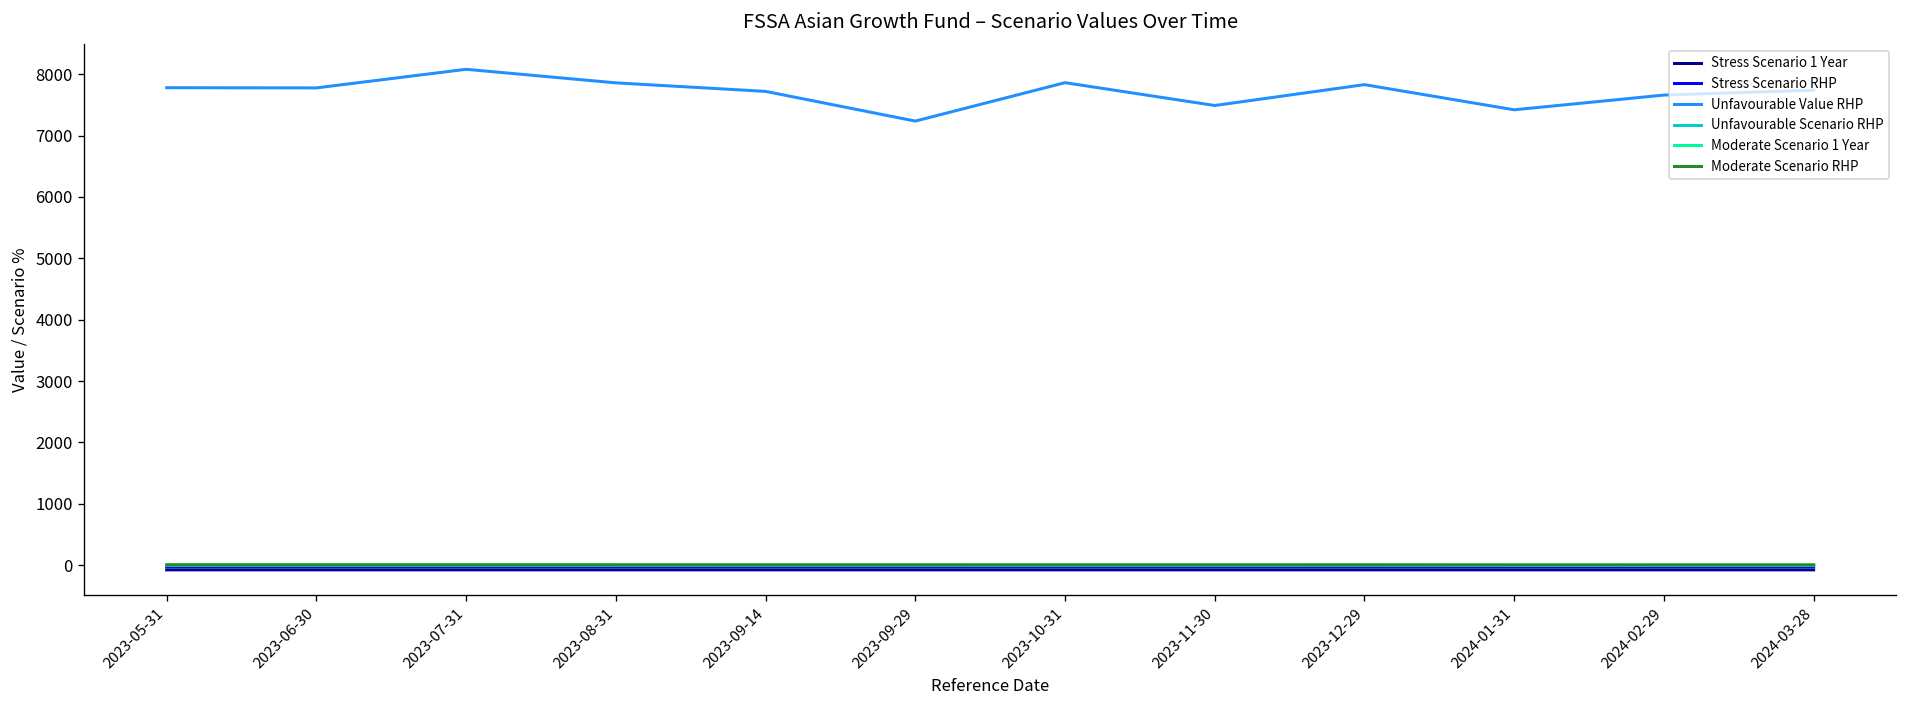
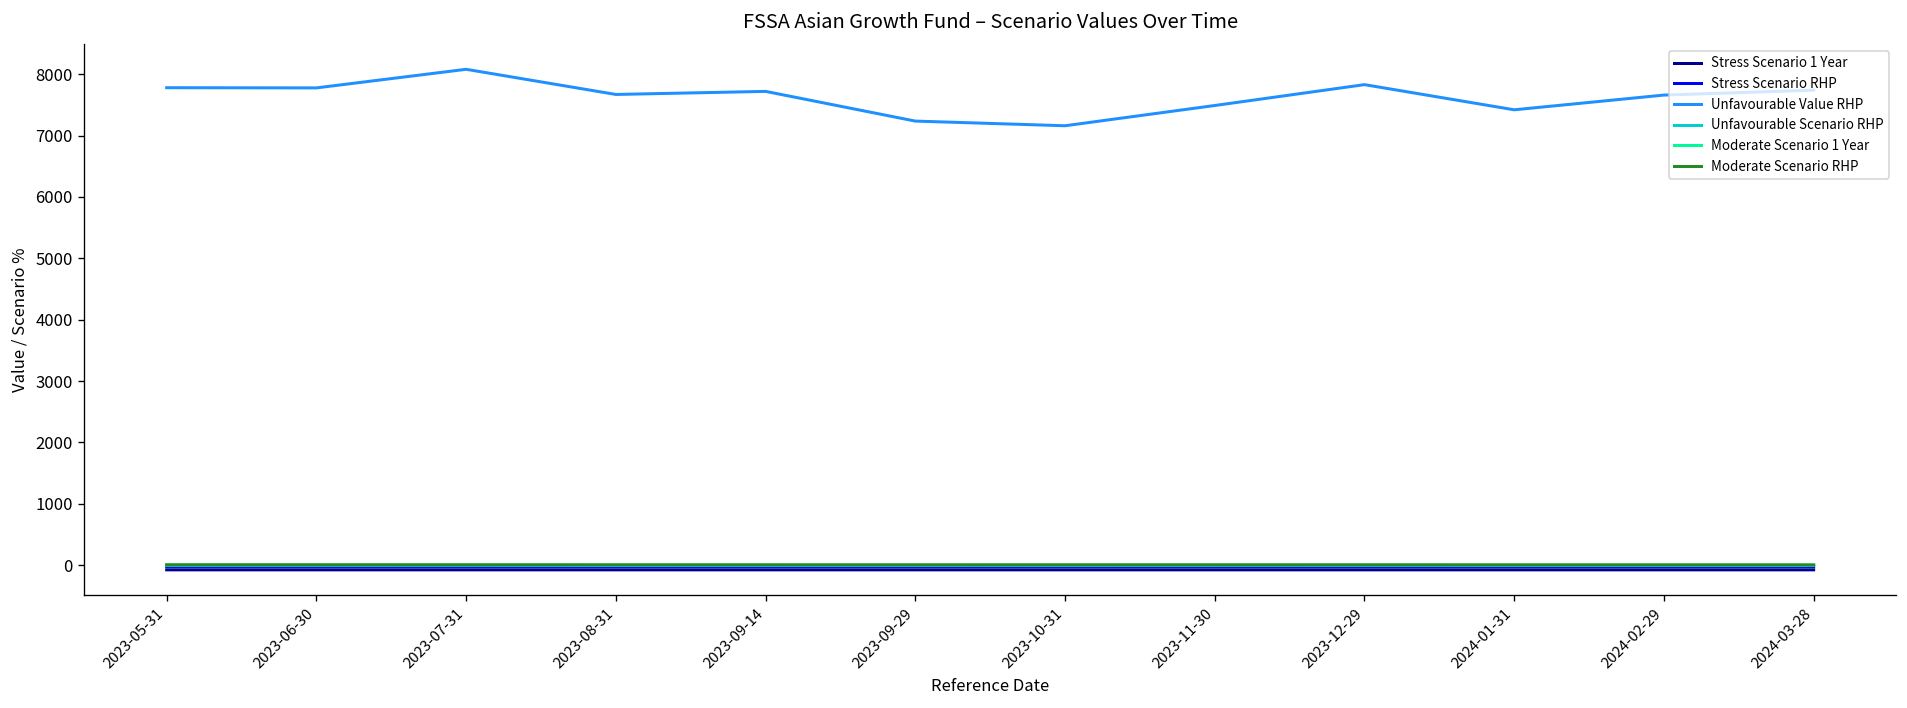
Unfavourable Value RHP, 2023-08-31: 7900 -> 7700
Unfavourable Value RHP, 2023-10-31: 7900 -> 7200
